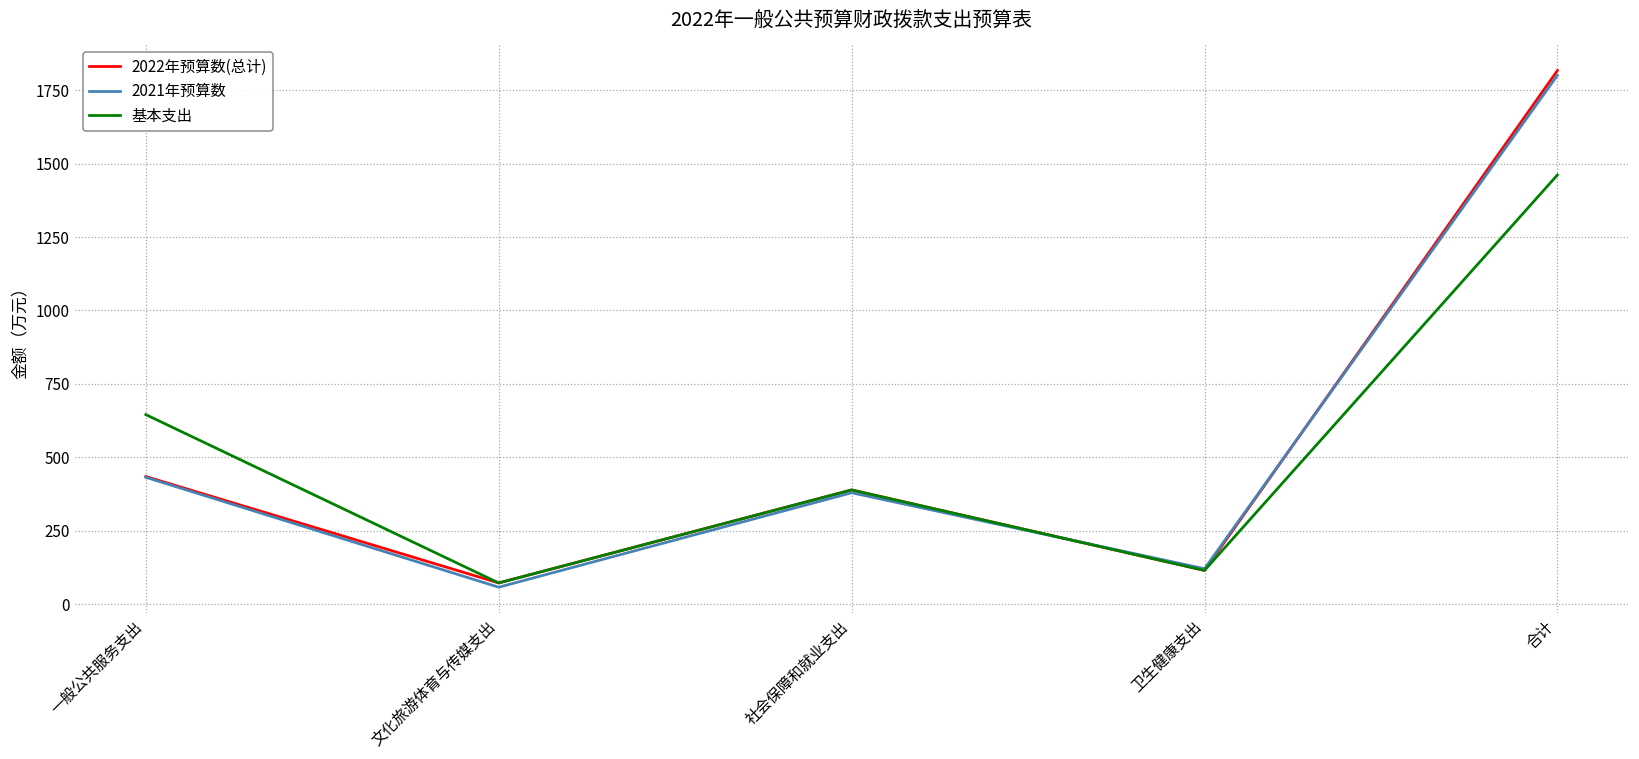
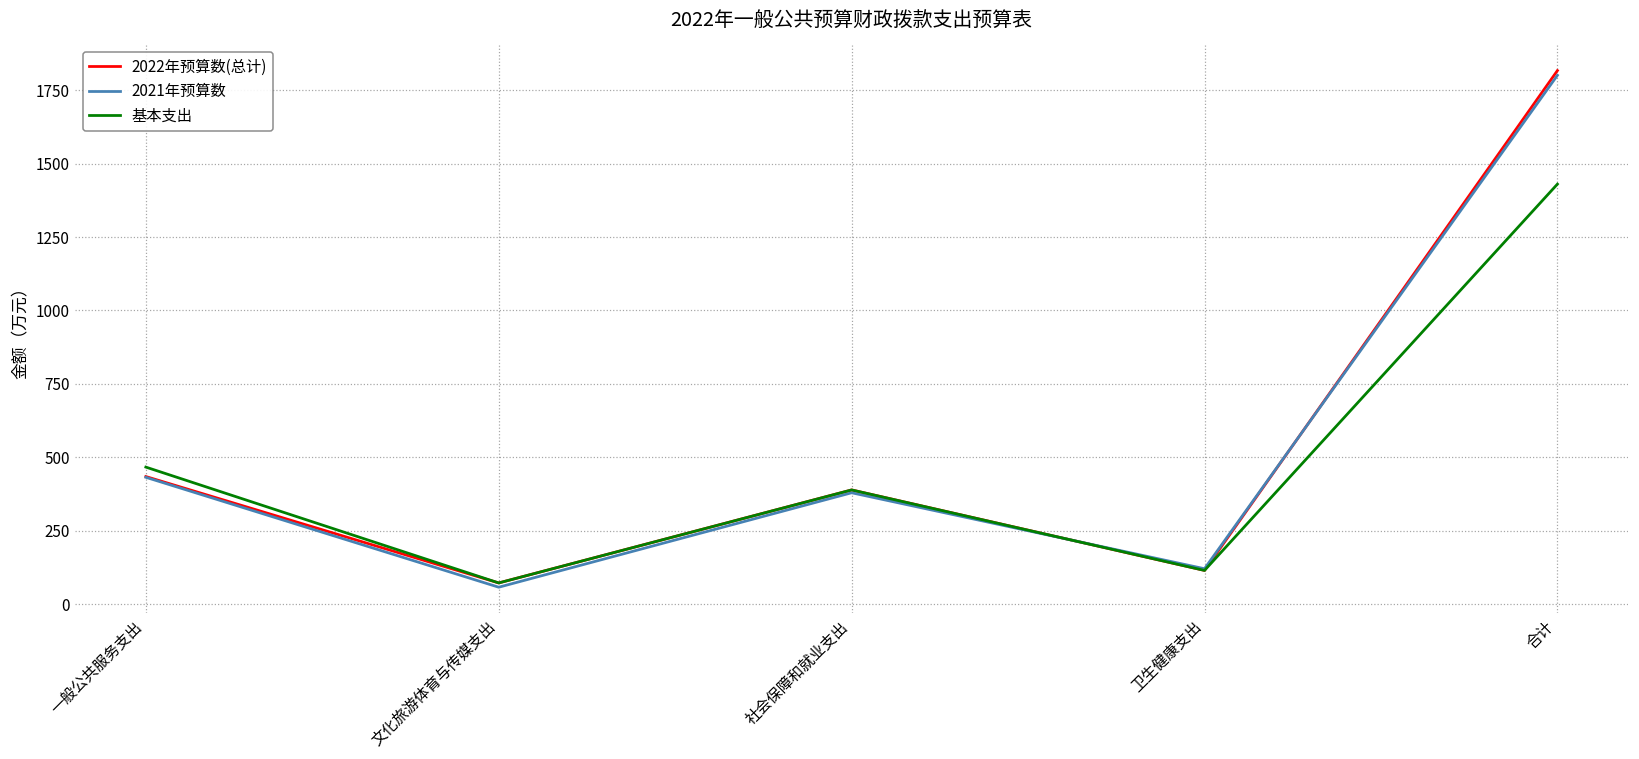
基本支出, 一般公共服务支出: 650 -> 470
基本支出, 合计: 1460 -> 1430
